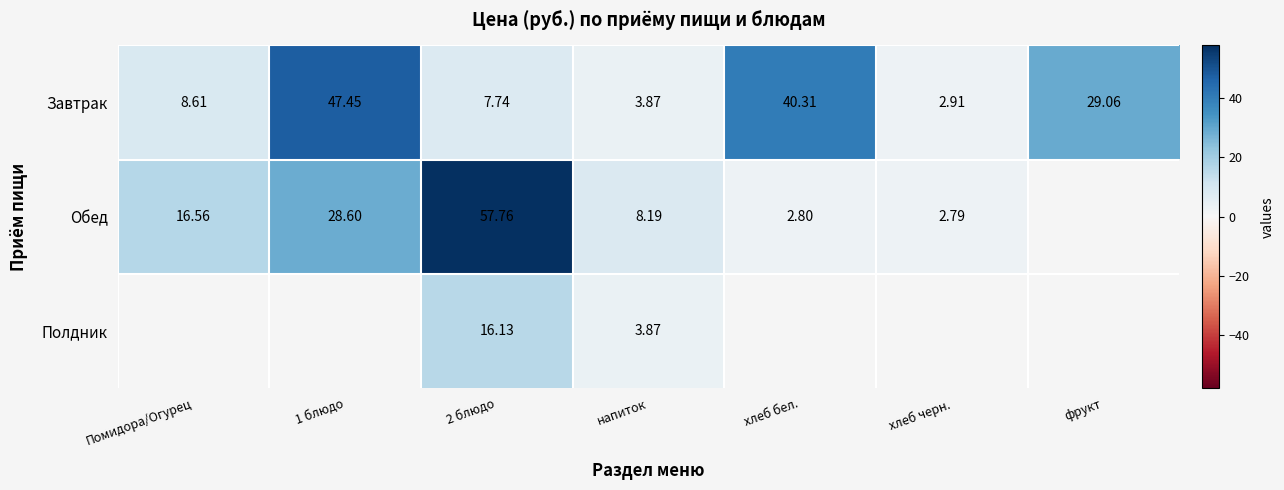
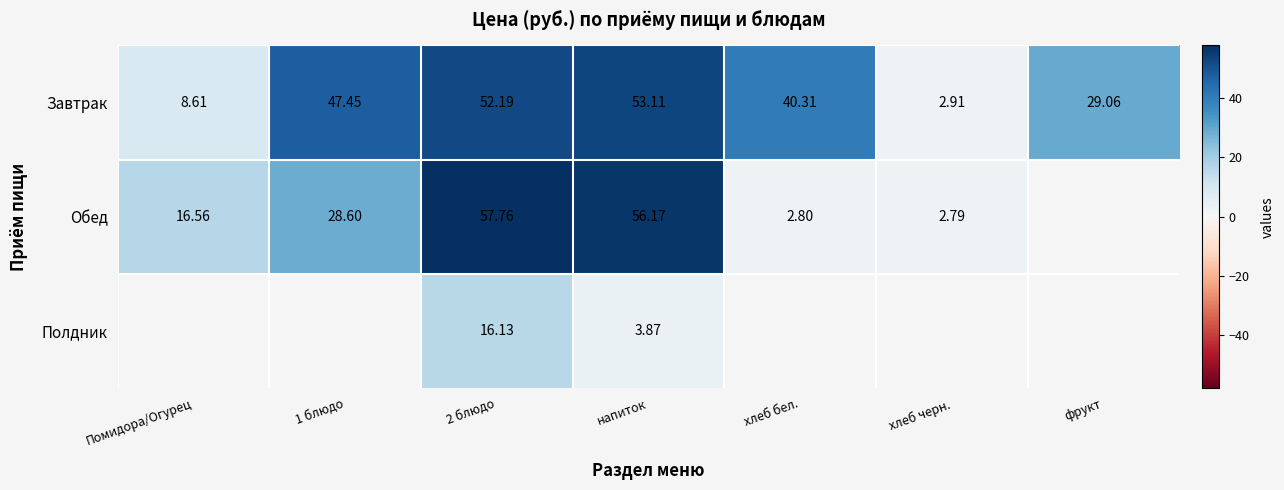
Завтрак, 2 блюдо: 7.74 -> 52.19
Завтрак, напиток: 3.87 -> 53.11
Обед, напиток: 8.19 -> 56.17
